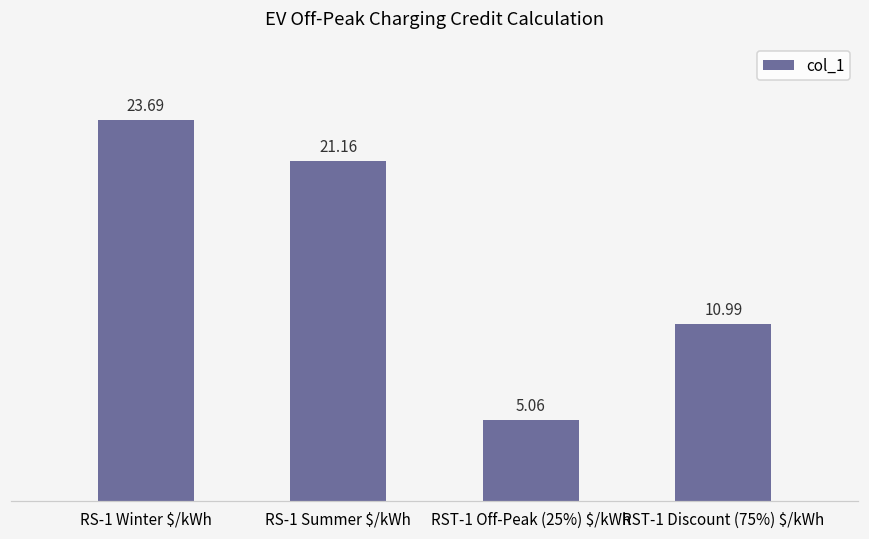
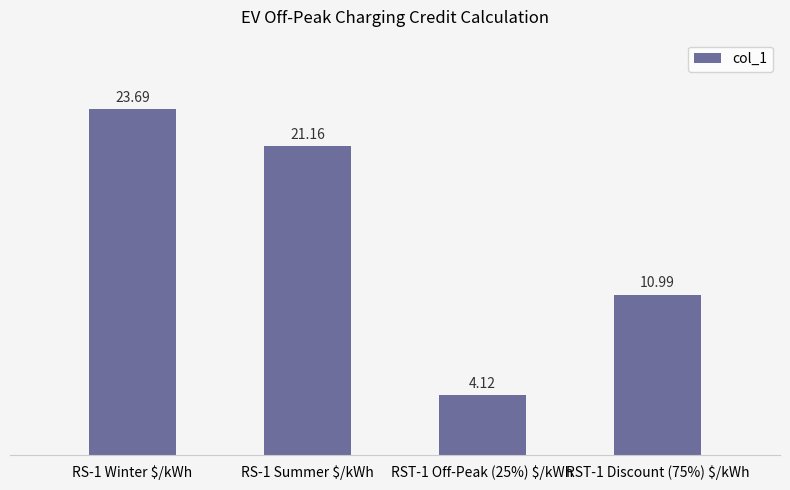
RST-1 Off-Peak (25%) $/kWh: 5.06 -> 4.12
